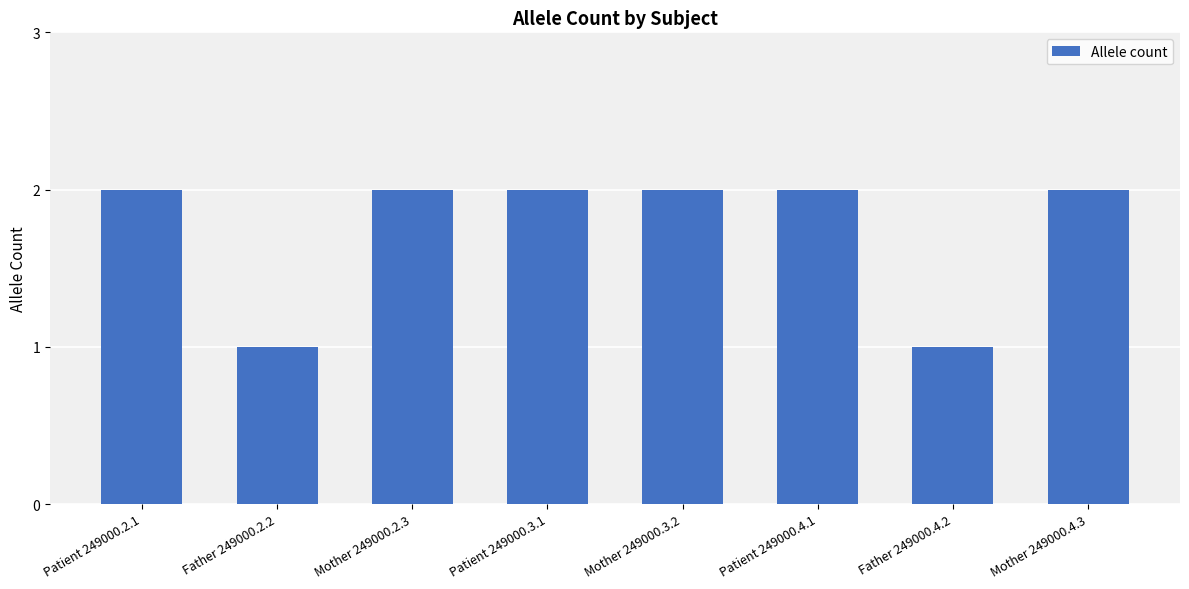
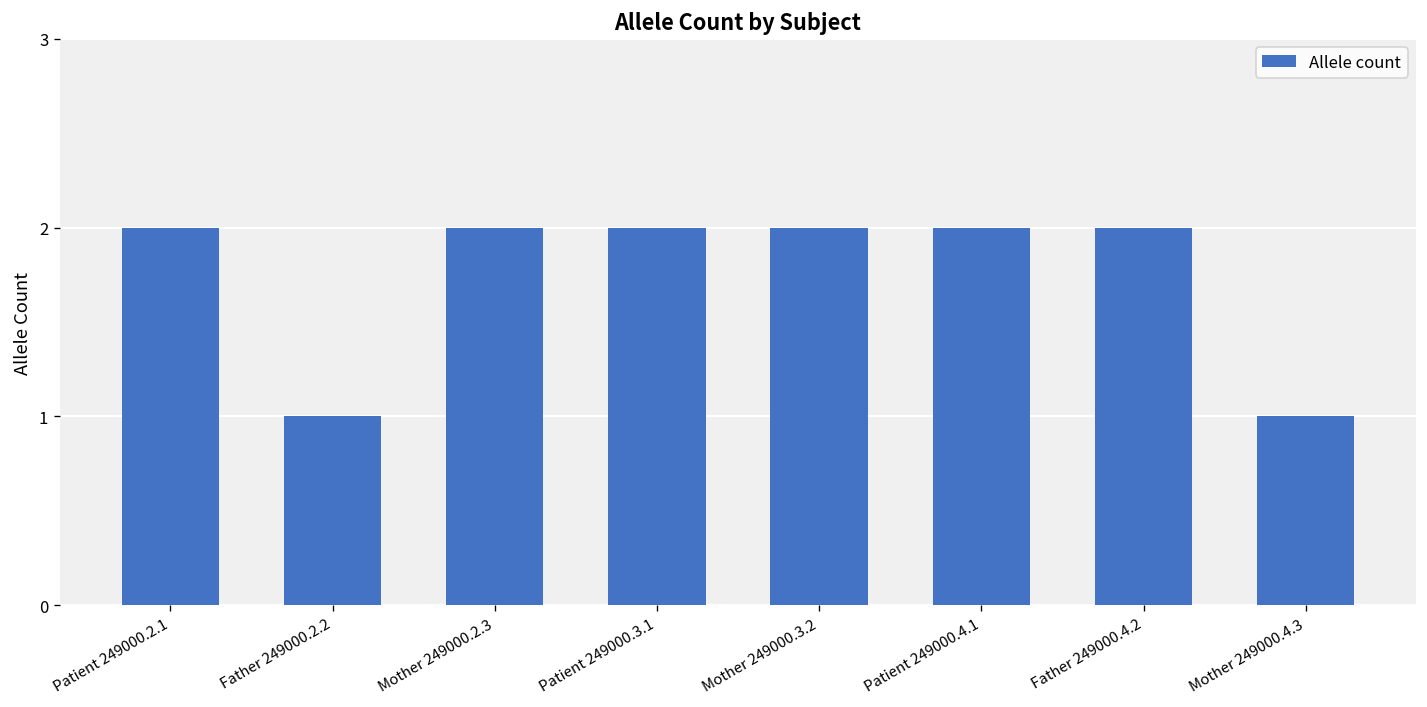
Father 249000.4.2: 1 -> 2
Mother 249000.4.3: 2 -> 1
